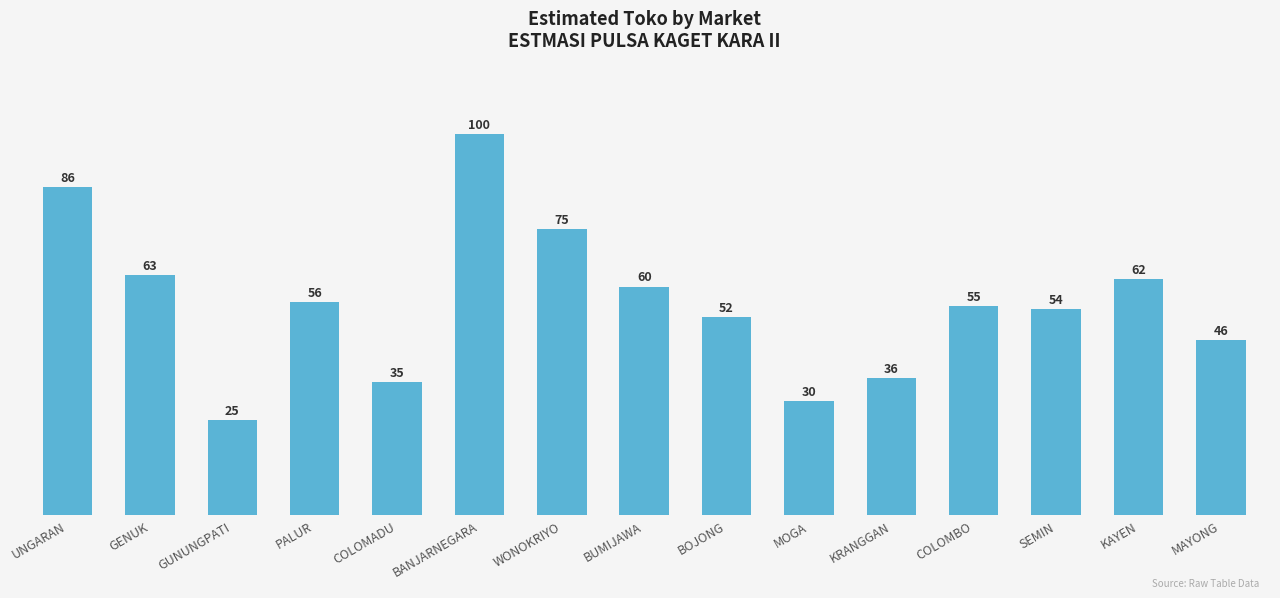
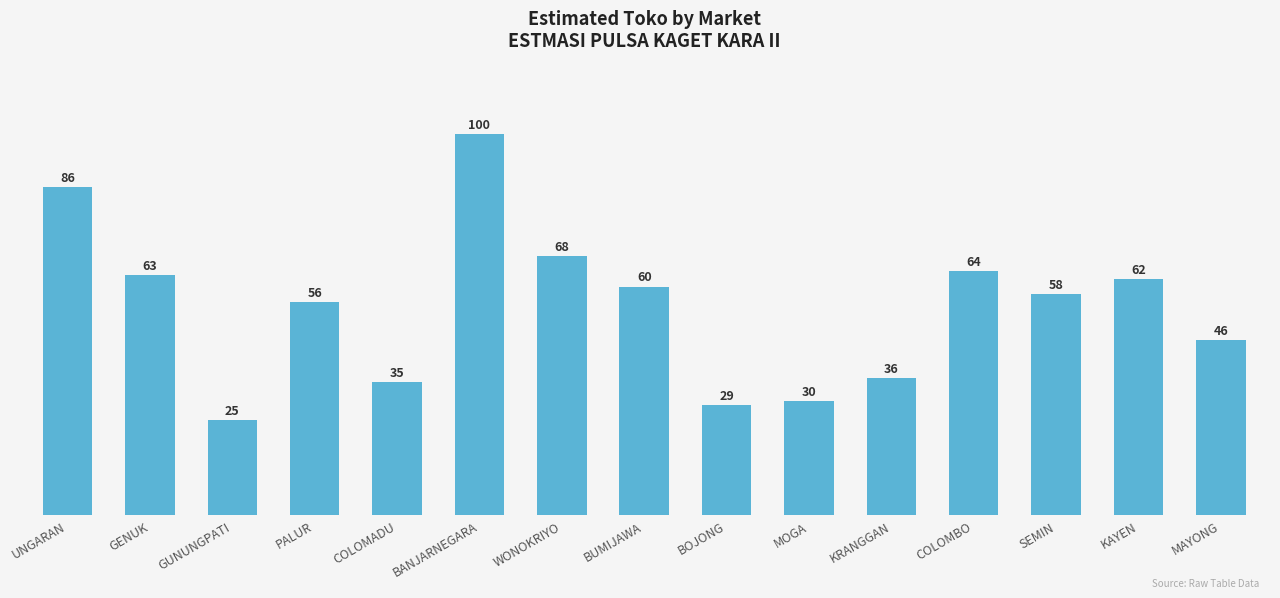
WONOKRIYO: 75 -> 68
BOJONG: 52 -> 29
COLOMBO: 55 -> 64
SEMIN: 54 -> 58
